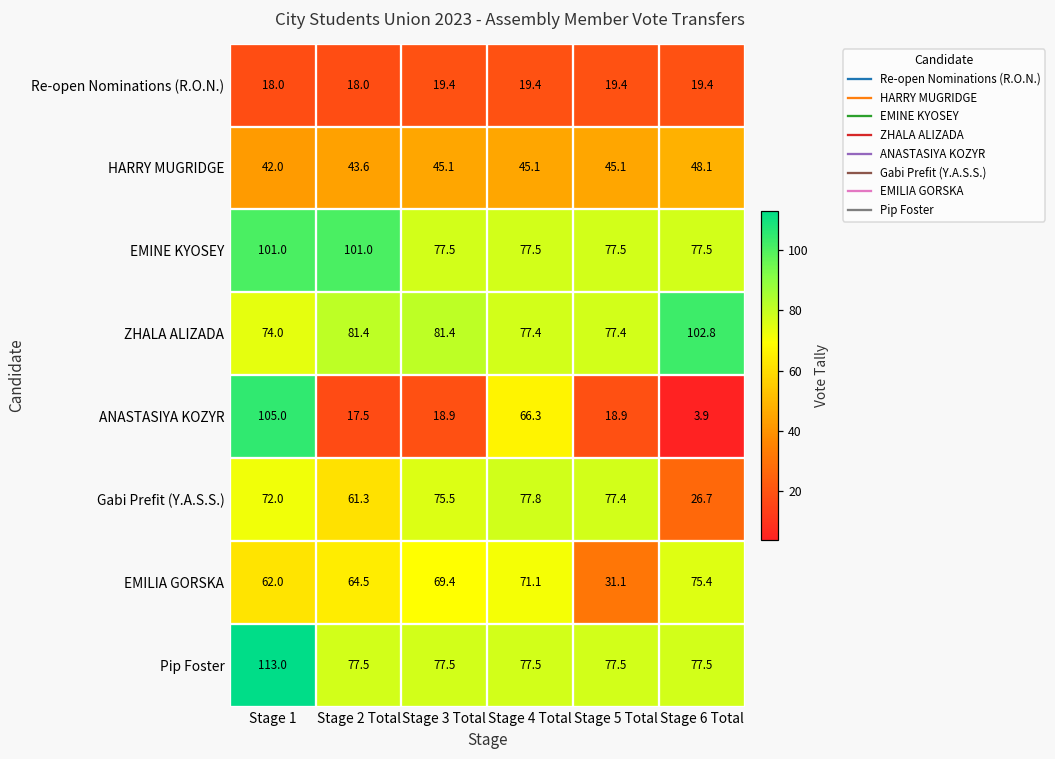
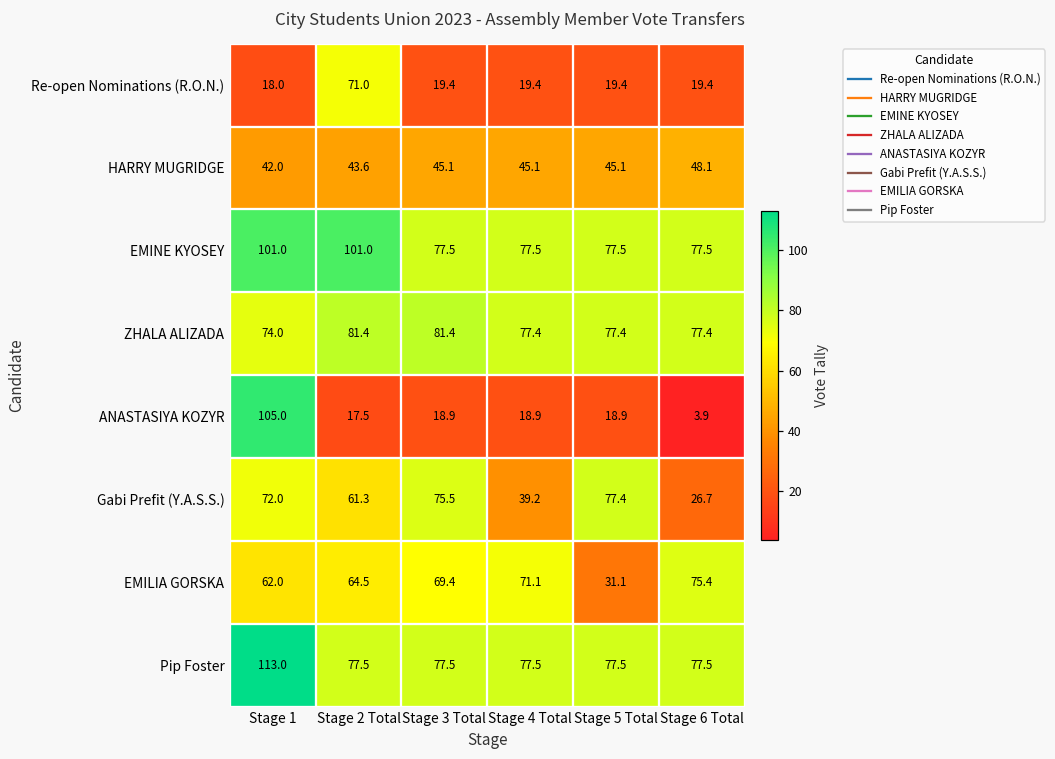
Re-open Nominations (R.O.N.), Stage 2 Total: 18.0 -> 71.0
ZHALA ALIZADA, Stage 6 Total: 102.8 -> 77.4
ANASTASIYA KOZYR, Stage 4 Total: 66.3 -> 18.9
Gabi Prefit (Y.A.S.S.), Stage 4 Total: 77.8 -> 39.2
